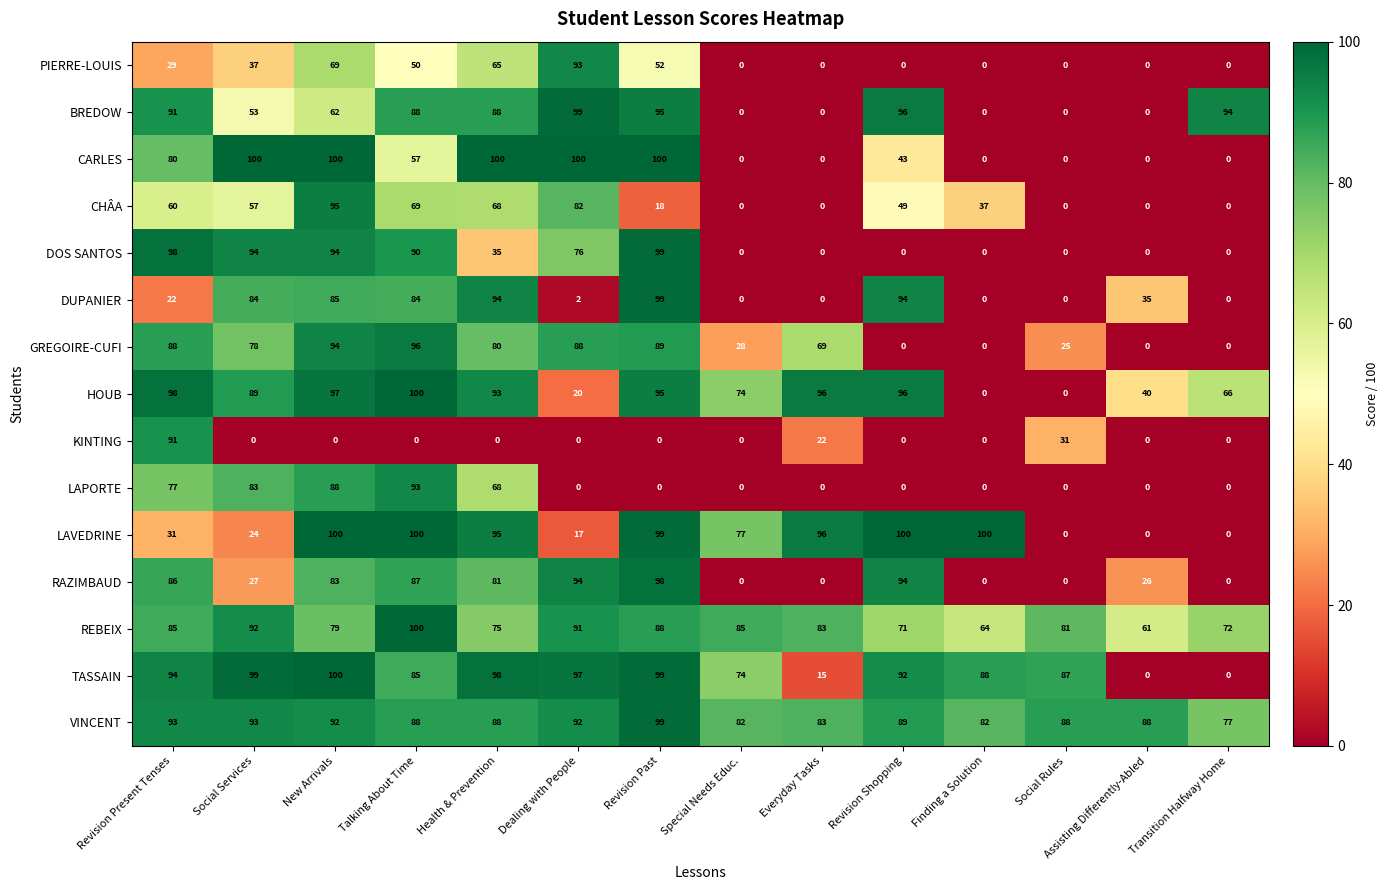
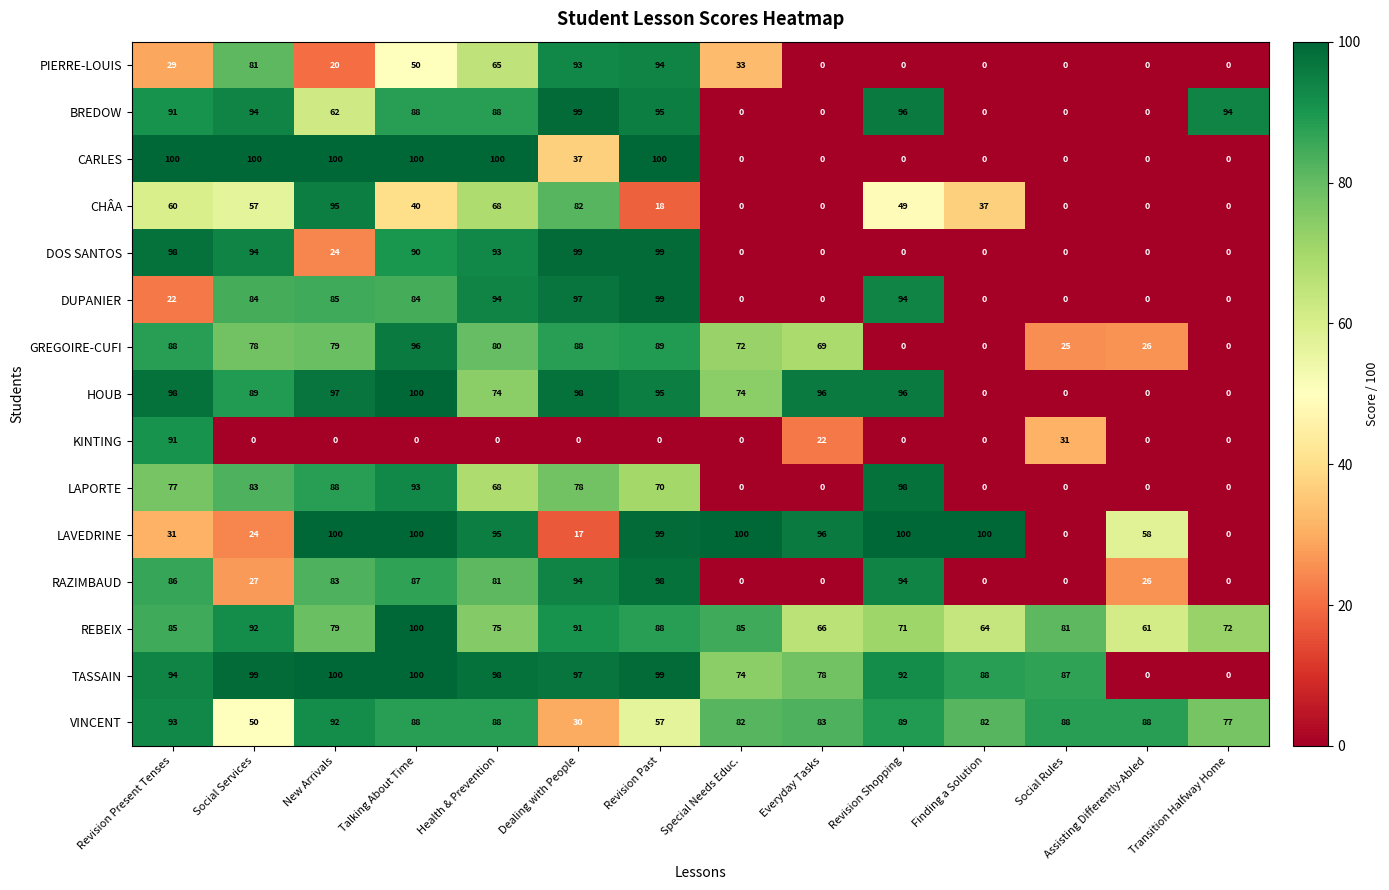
PIERRE-LOUIS, Social Services: 37 -> 81
PIERRE-LOUIS, New Arrivals: 69 -> 20
PIERRE-LOUIS, Revision Past: 52 -> 94
PIERRE-LOUIS, Special Needs Educ.: 0 -> 33
BREDOW, Social Services: 53 -> 94
CARLES, Revision Present Tenses: 80 -> 100
CARLES, Talking About Time: 57 -> 100
CARLES, Dealing with People: 100 -> 37
CARLES, Revision Shopping: 43 -> 0
CHÂA, Talking About Time: 69 -> 40
DOS SANTOS, New Arrivals: 94 -> 24
DOS SANTOS, Health & Prevention: 35 -> 93
DOS SANTOS, Dealing with People: 76 -> 99
DUPANIER, Dealing with People: 2 -> 97
DUPANIER, Assisting Differently-Abled: 35 -> 0
GREGOIRE-CUFI, New Arrivals: 94 -> 79
GREGOIRE-CUFI, Special Needs Educ.: 28 -> 72
GREGOIRE-CUFI, Assisting Differently-Abled: 0 -> 26
HOUB, Health & Prevention: 93 -> 74
HOUB, Dealing with People: 20 -> 98
HOUB, Assisting Differently-Abled: 40 -> 0
HOUB, Transition Halfway Home: 66 -> 0
LAPORTE, Dealing with People: 0 -> 78
LAPORTE, Revision Past: 0 -> 70
LAPORTE, Revision Shopping: 0 -> 98
LAVEDRINE, Special Needs Educ.: 77 -> 100
LAVEDRINE, Assisting Differently-Abled: 0 -> 58
REBEIX, Everyday Tasks: 83 -> 66
TASSAIN, Talking About Time: 85 -> 100
TASSAIN, Everyday Tasks: 15 -> 78
VINCENT, Social Services: 93 -> 50
VINCENT, Dealing with People: 92 -> 30
VINCENT, Revision Past: 99 -> 57
